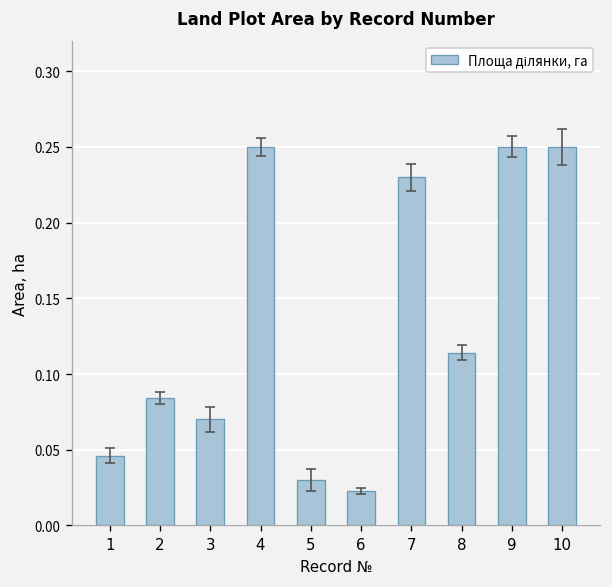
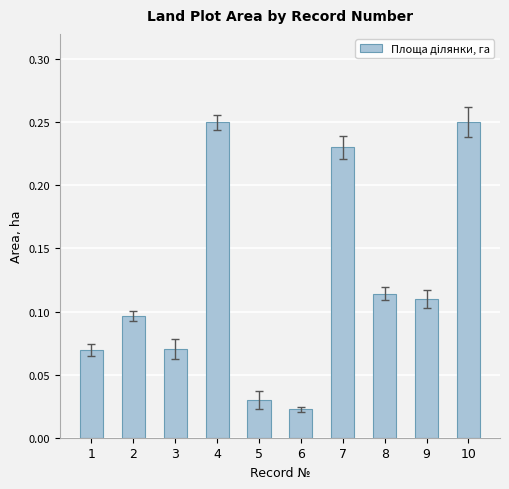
Площа ділянки, га, 1: 0.046 -> 0.070
Площа ділянки, га, 2: 0.084 -> 0.097
Площа ділянки, га, 9: 0.25 -> 0.11
